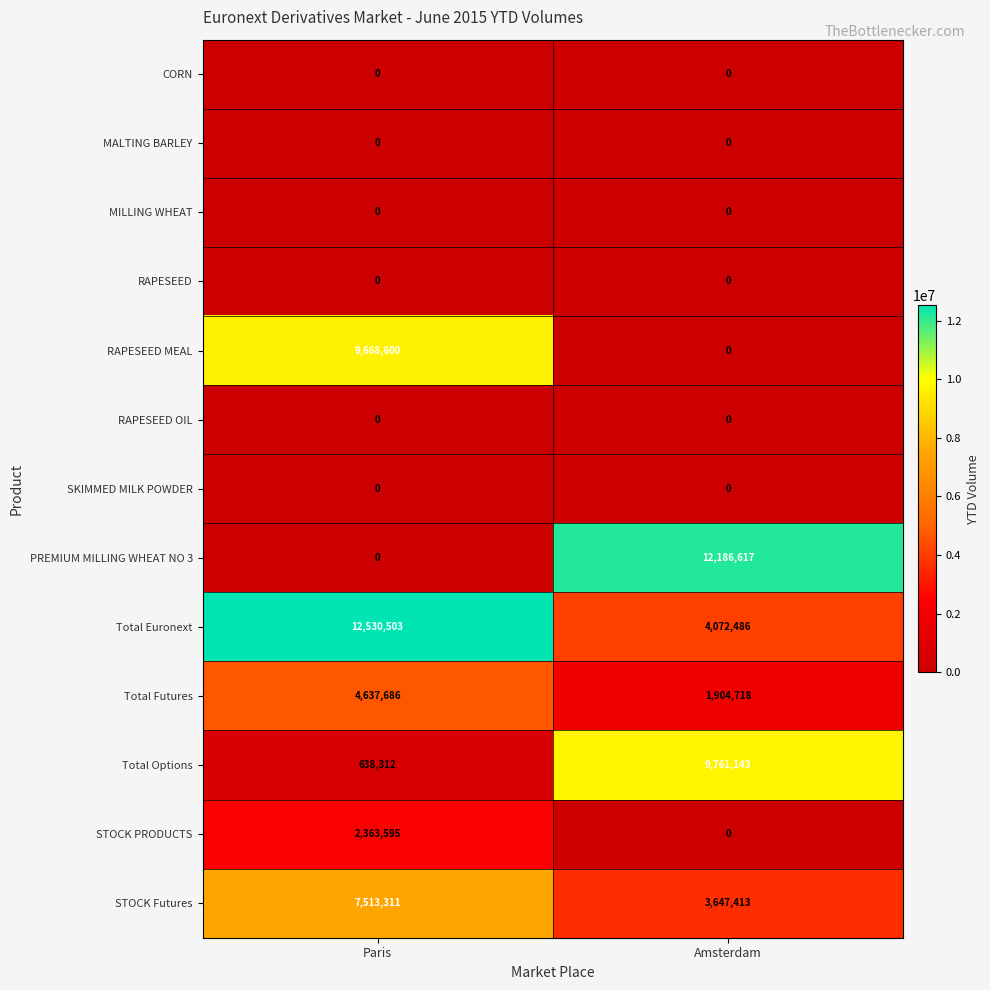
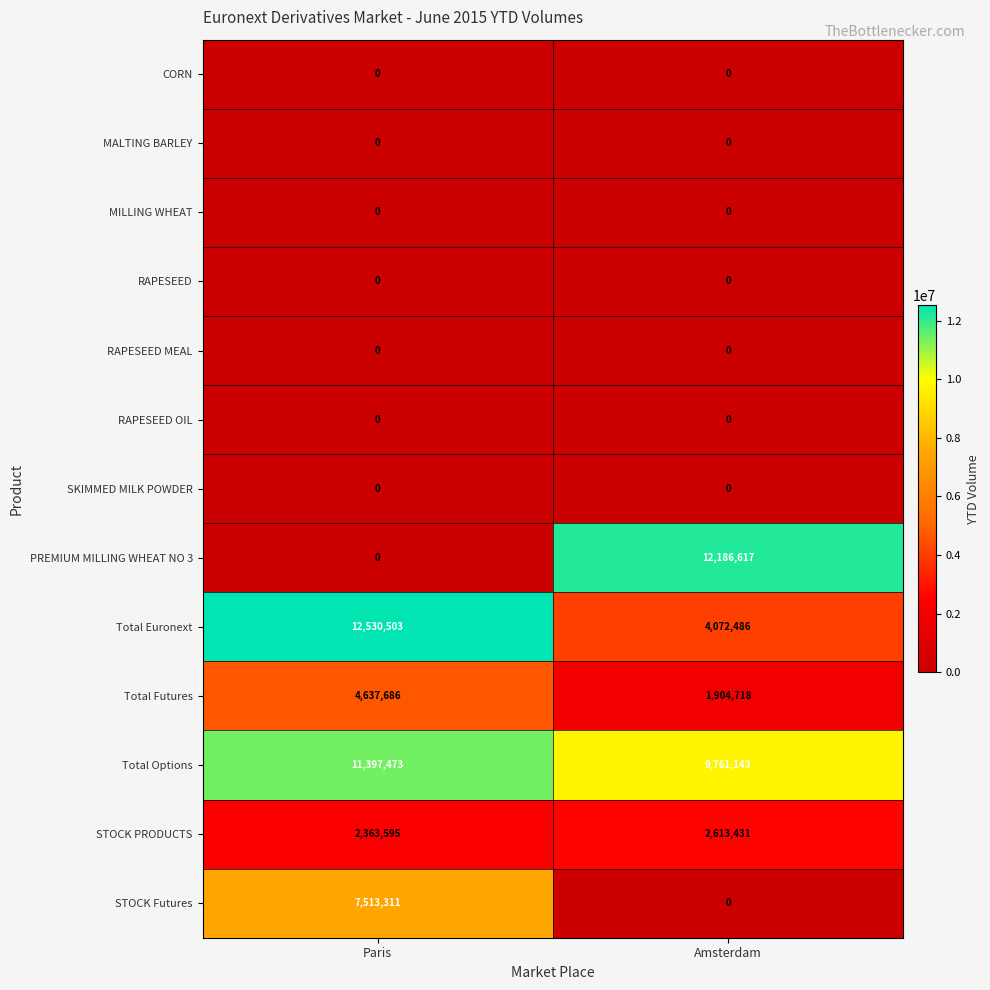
RAPESEED MEAL, Paris: 9,668,600 -> 0
Total Options, Paris: 638,312 -> 11,397,473
STOCK PRODUCTS, Amsterdam: 0 -> 2,613,431
STOCK Futures, Amsterdam: 3,647,413 -> 0
